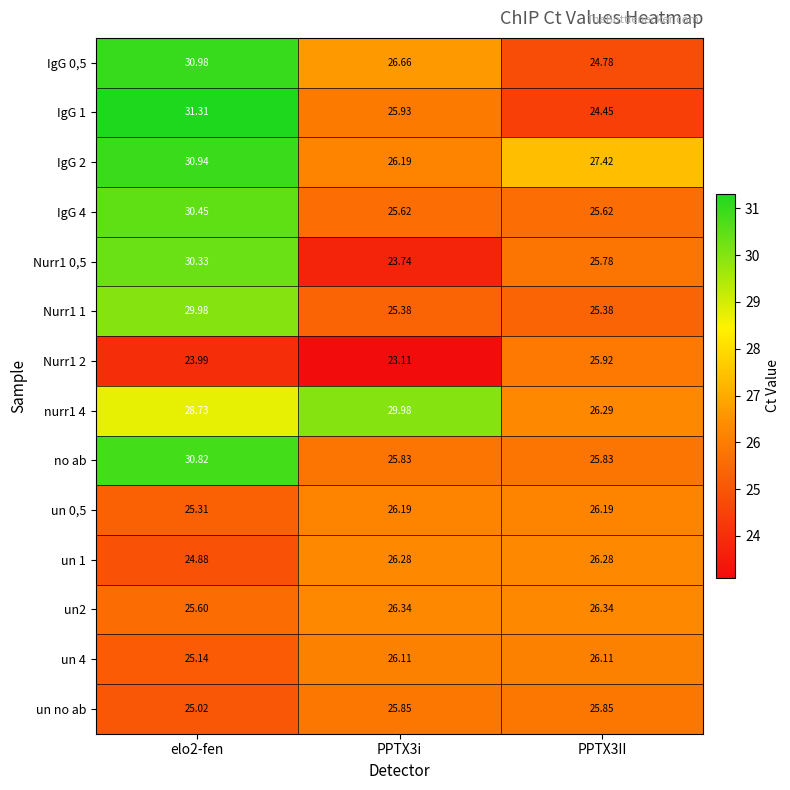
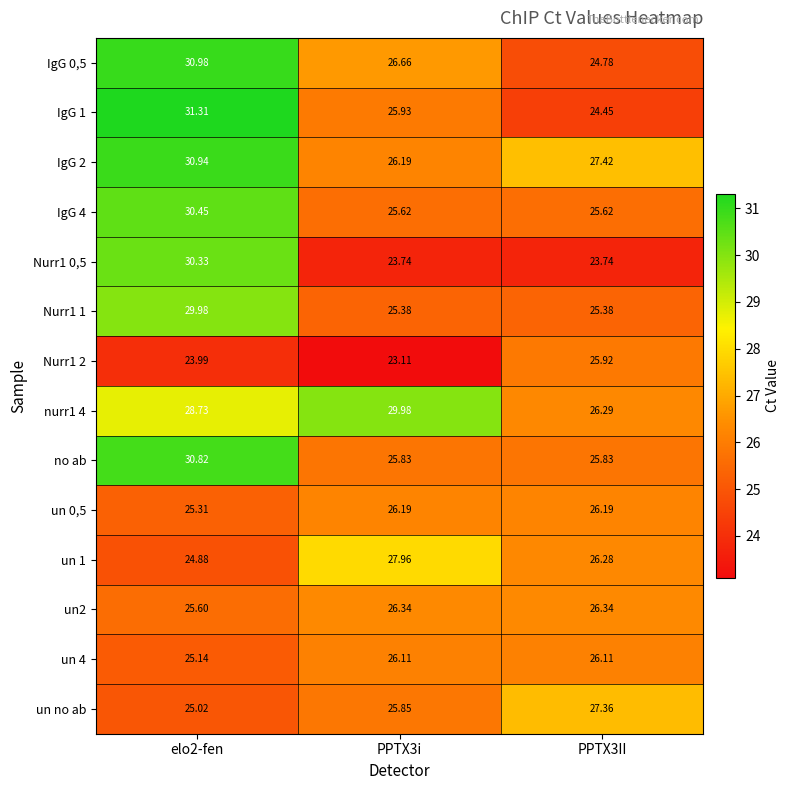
Nurr1 0,5, PPTX3II: 25.78 -> 23.74
un 1, PPTX3i: 26.28 -> 27.96
un no ab, PPTX3II: 25.85 -> 27.36
